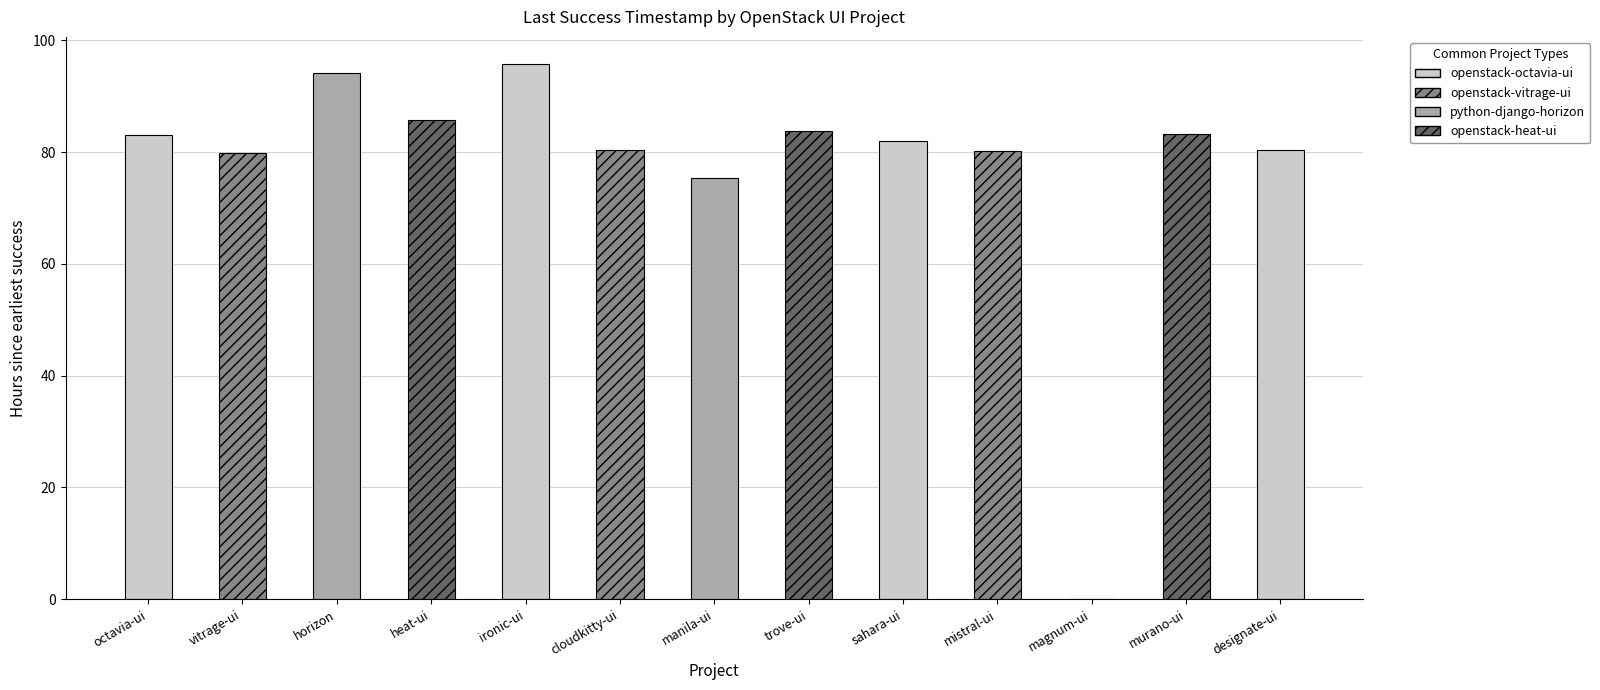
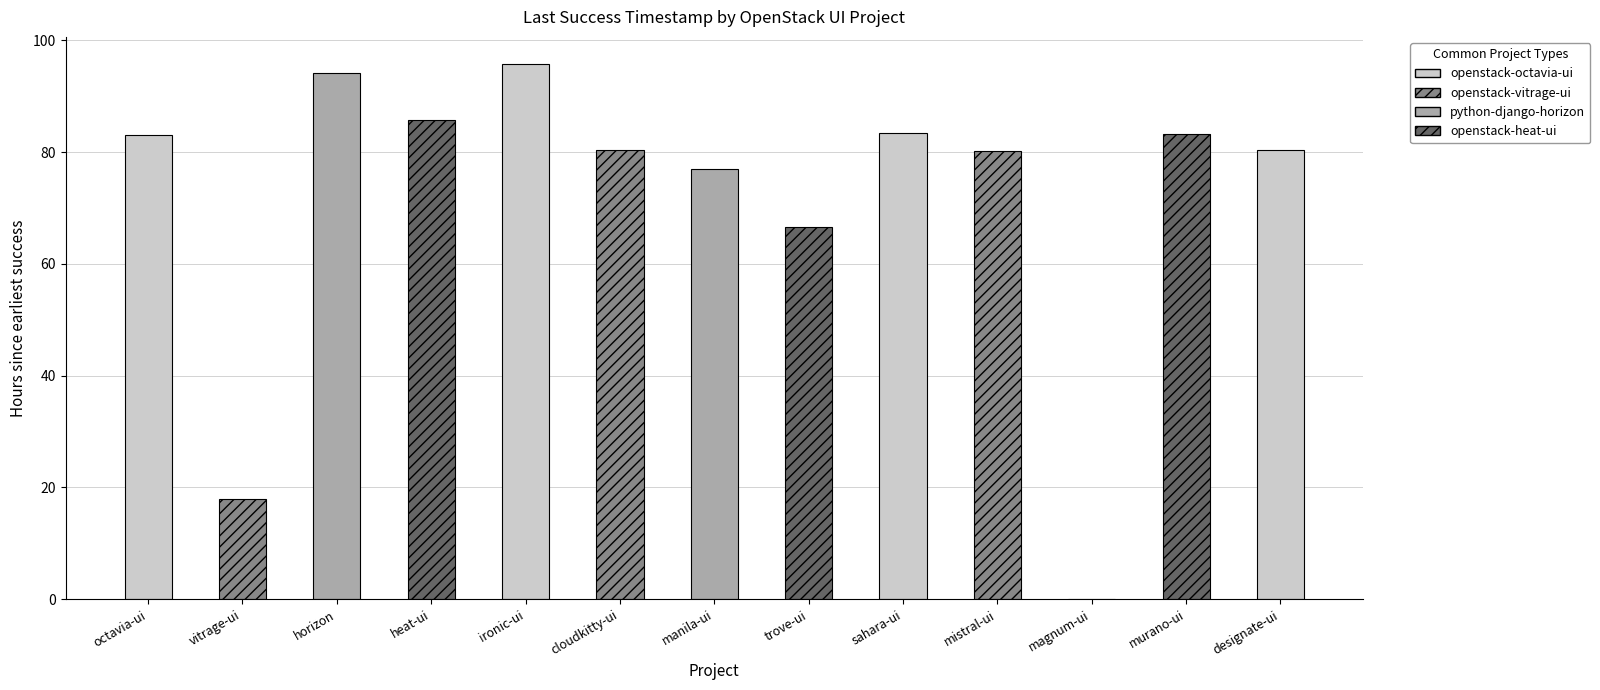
vitrage-ui: 80 -> 18
manila-ui: 75 -> 77
trove-ui: 84 -> 67
sahara-ui: 82 -> 83
